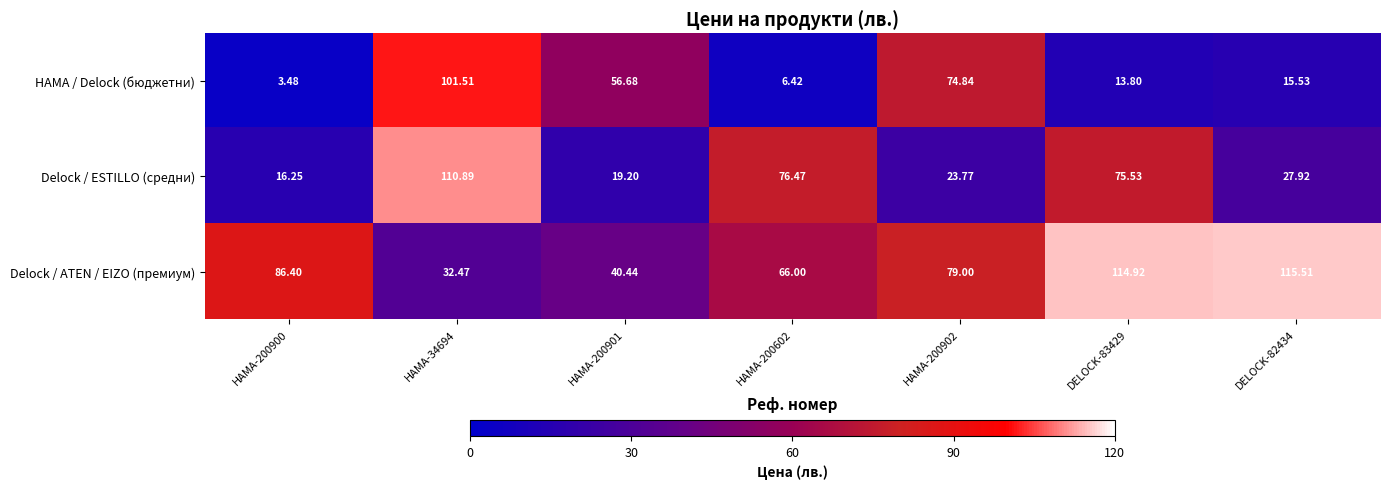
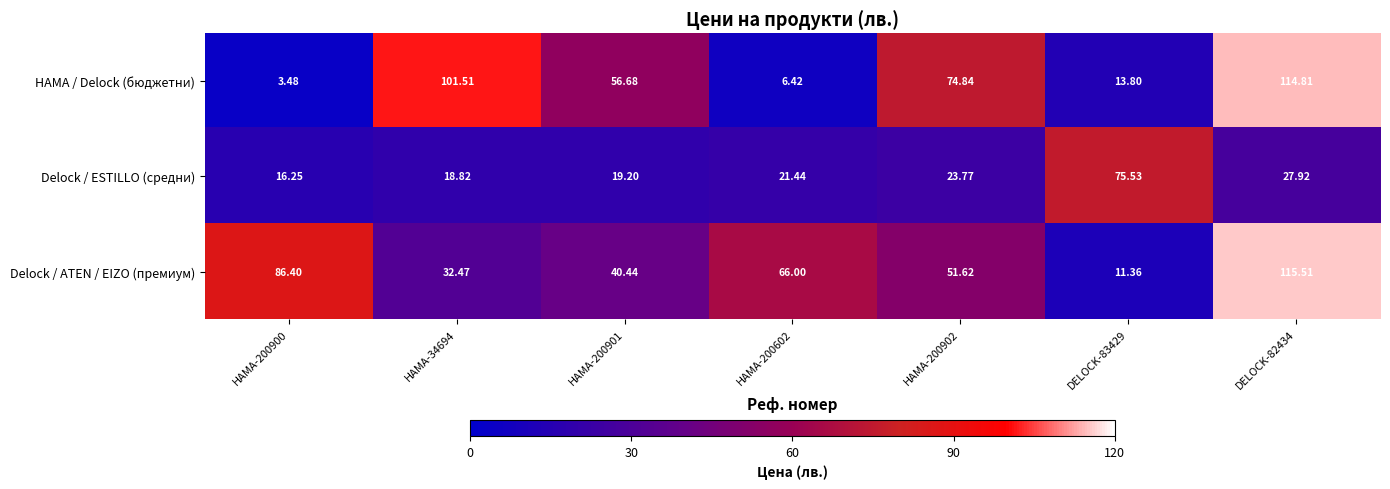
HAMA / Delock (бюджетни), DELOCK-82434: 15.53 -> 114.81
Delock / ESTILLO (средни), HAMA-34694: 110.89 -> 18.82
Delock / ESTILLO (средни), HAMA-200602: 76.47 -> 21.44
Delock / ATEN / EIZO (премиум), HAMA-200902: 79.00 -> 51.62
Delock / ATEN / EIZO (премиум), DELOCK-83429: 114.92 -> 11.36
